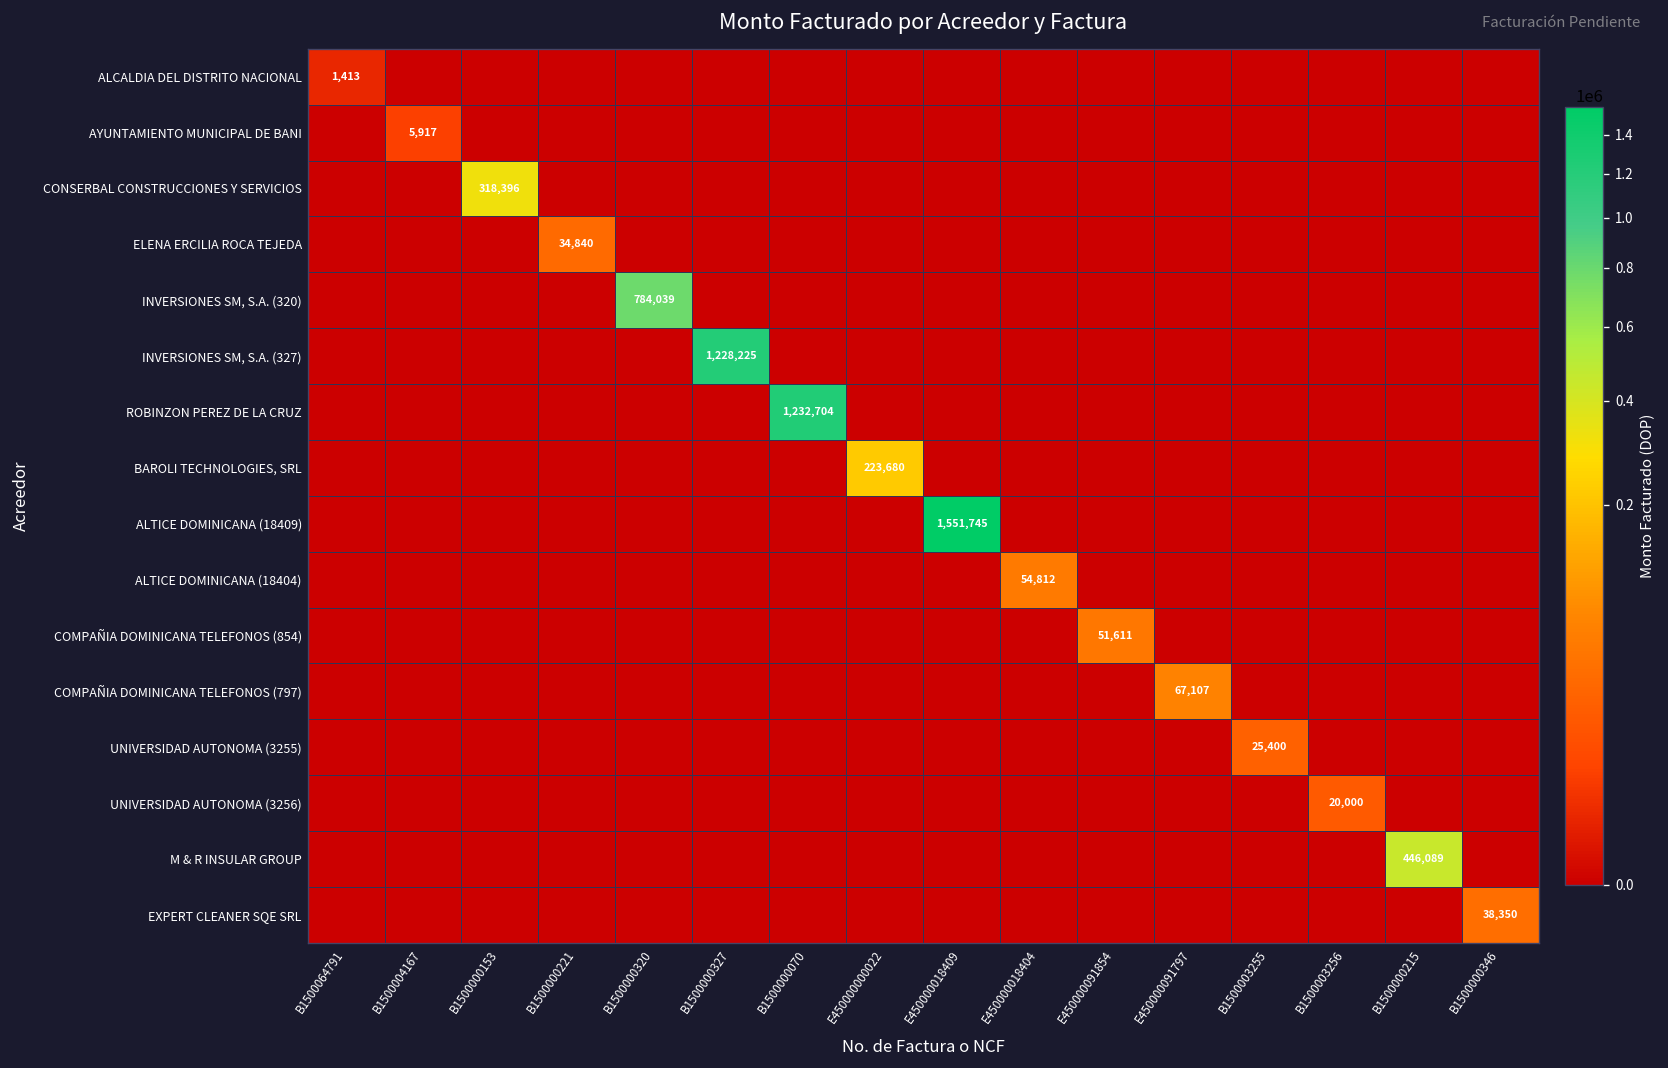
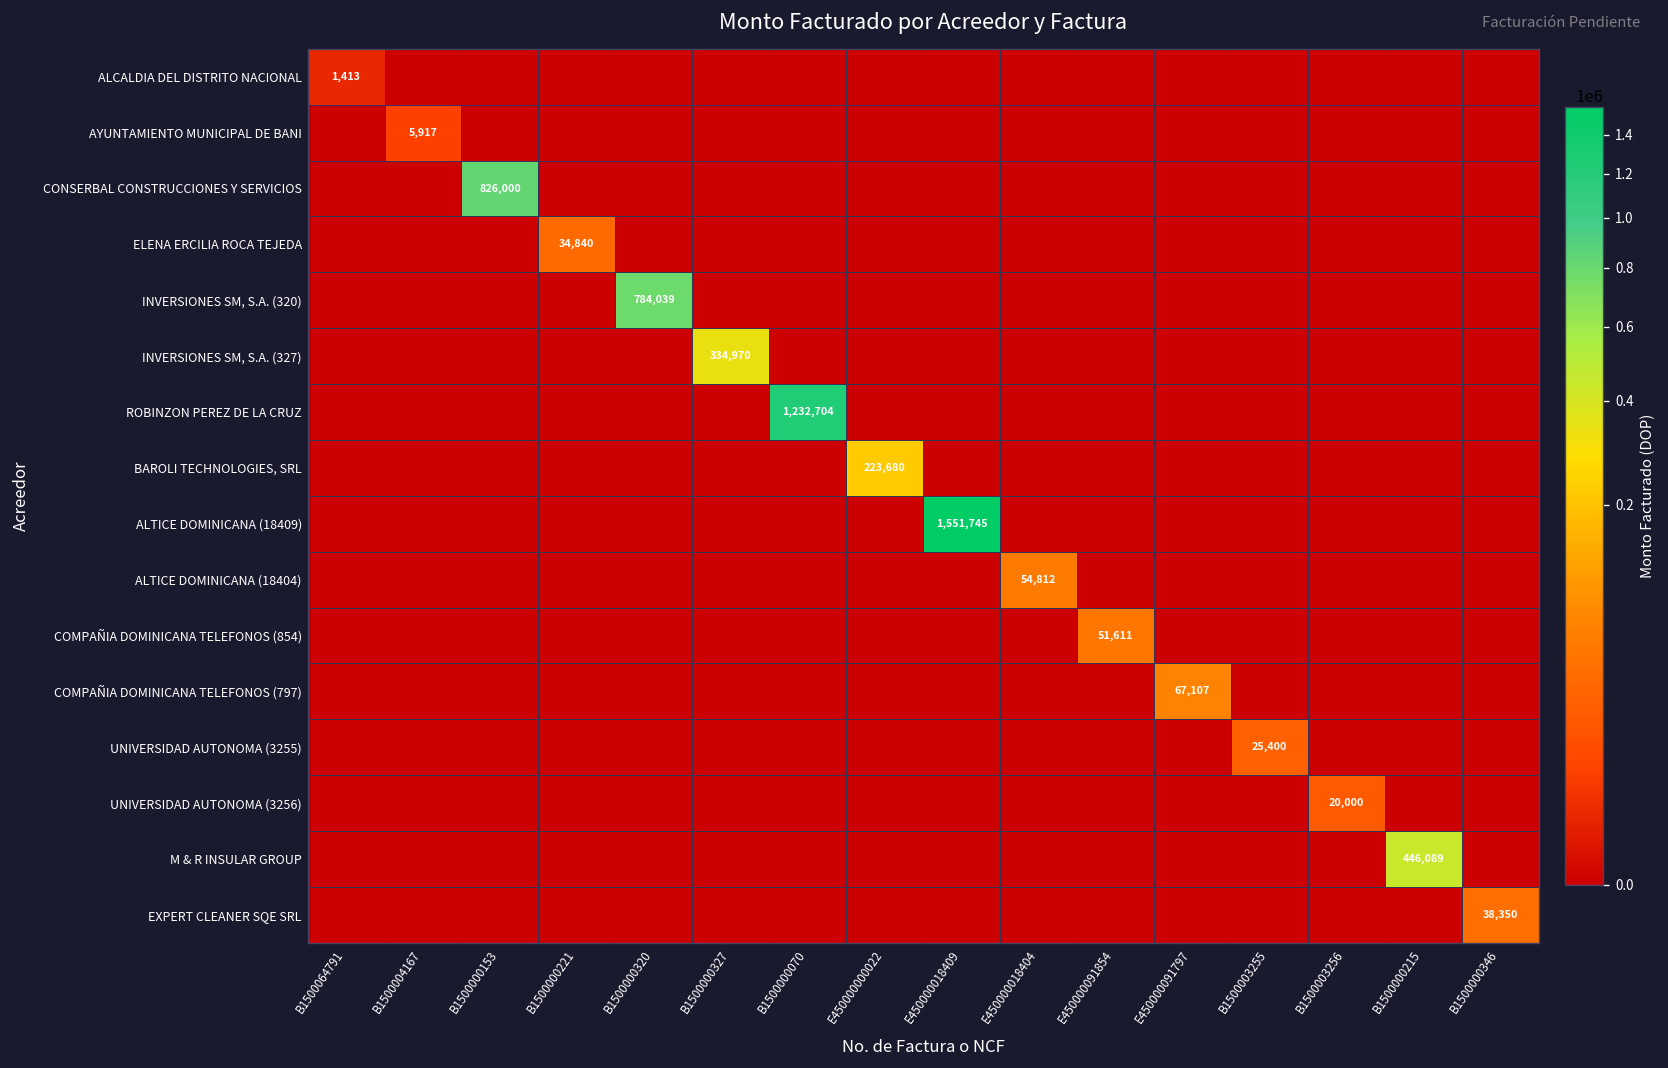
CONSERBAL CONSTRUCCIONES Y SERVICIOS, B1500000153: 318,396 -> 826,000
INVERSIONES SM, S.A. (327), B1500000327: 1,228,225 -> 334,970
